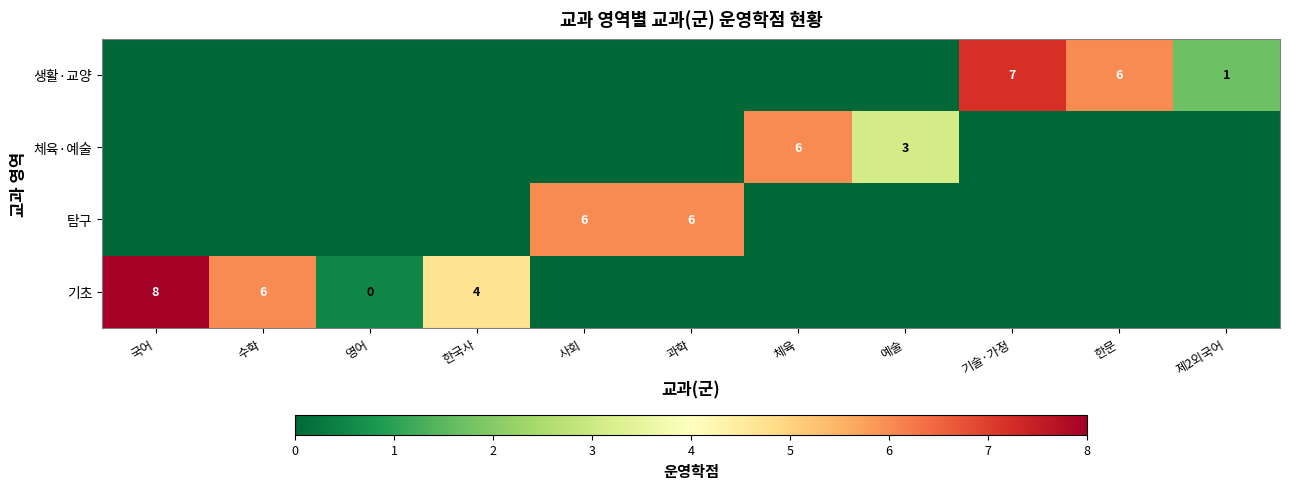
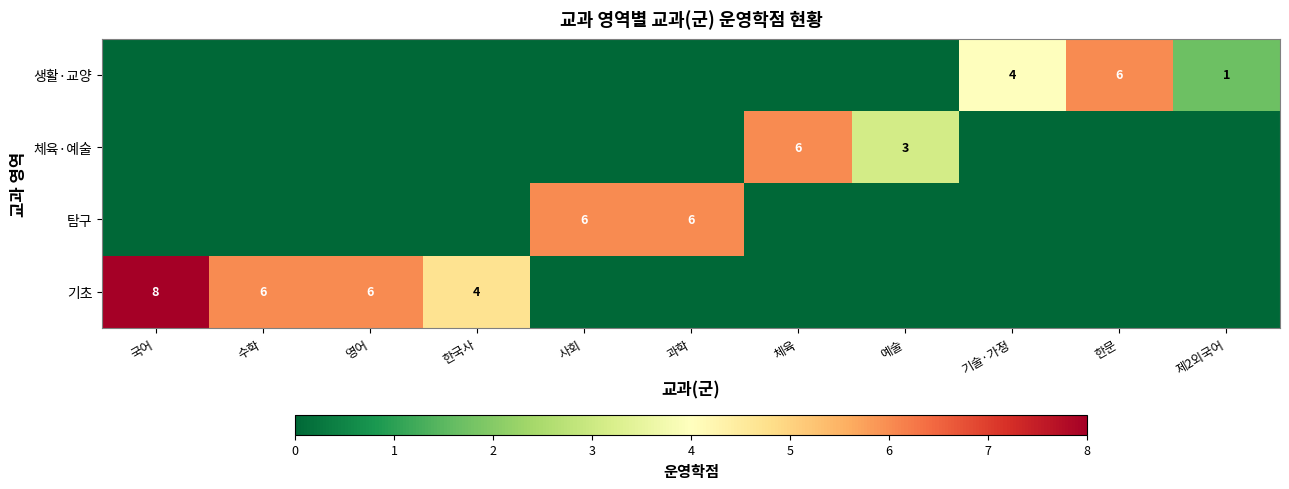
생활·교양, 기술·가정: 7 -> 4
기초, 영어: 0 -> 6
